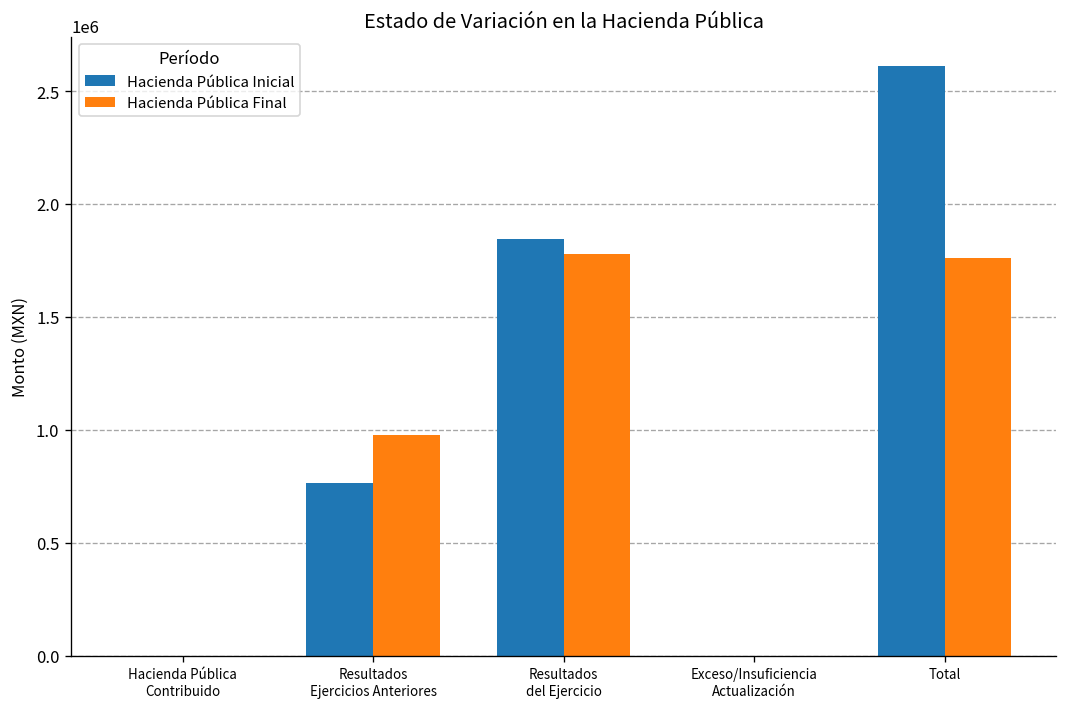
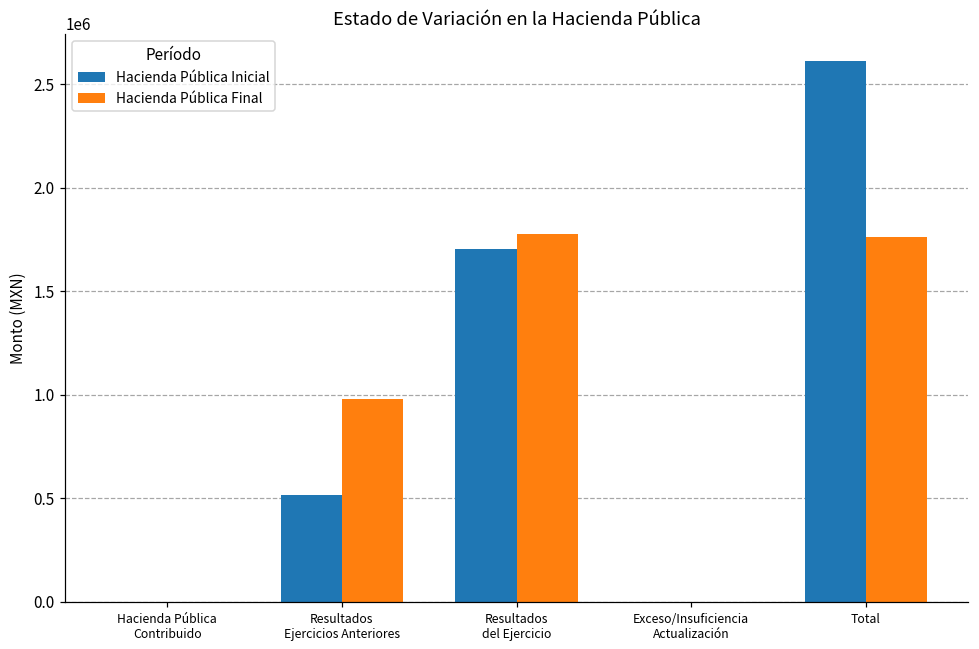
Hacienda Pública Inicial, Resultados Ejercicios Anteriores: 770000 -> 510000
Hacienda Pública Inicial, Resultados del Ejercicio: 1840000 -> 1710000
